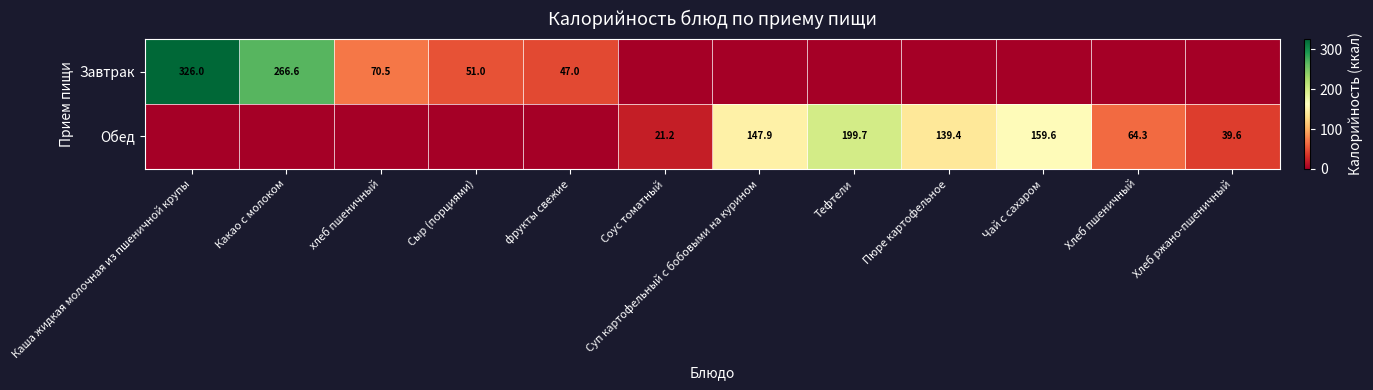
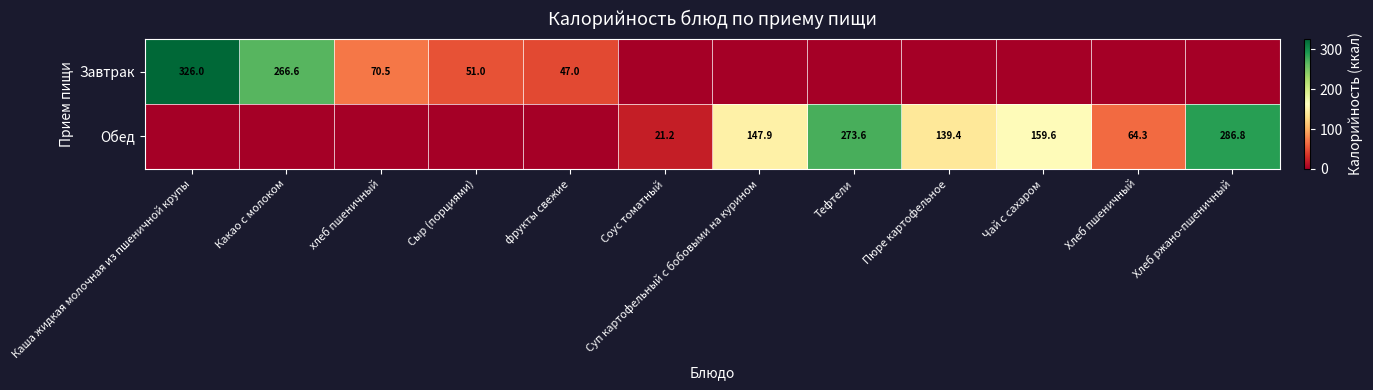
Обед, Тефтели: 199.7 -> 273.6
Обед, Хлеб ржано-пшеничный: 39.6 -> 286.8
